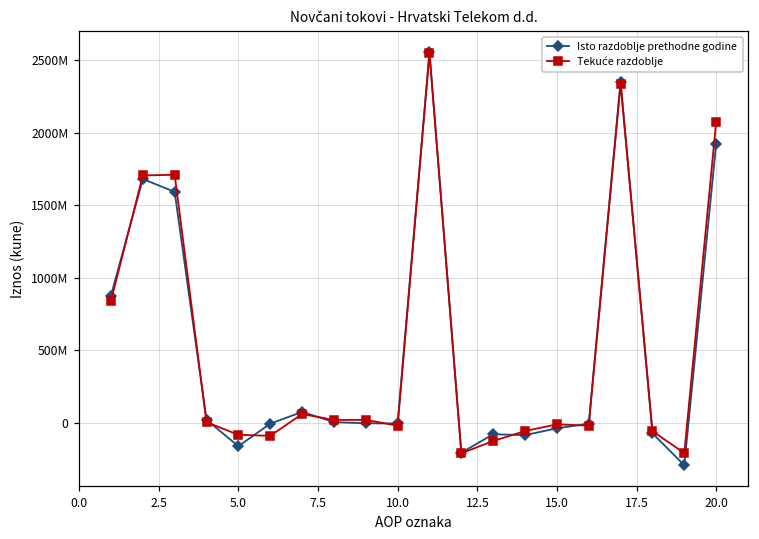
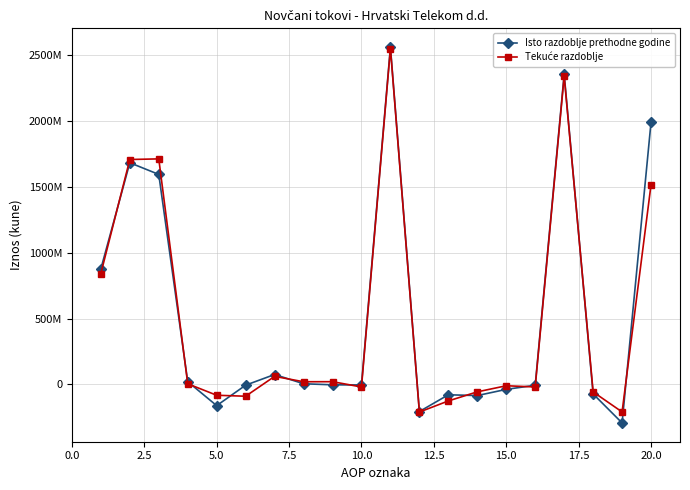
Isto razdoblje prethodne godine, 20.0: 1920000000 -> 1990000000
Tekuće razdoblje, 20.0: 2070000000 -> 1520000000
